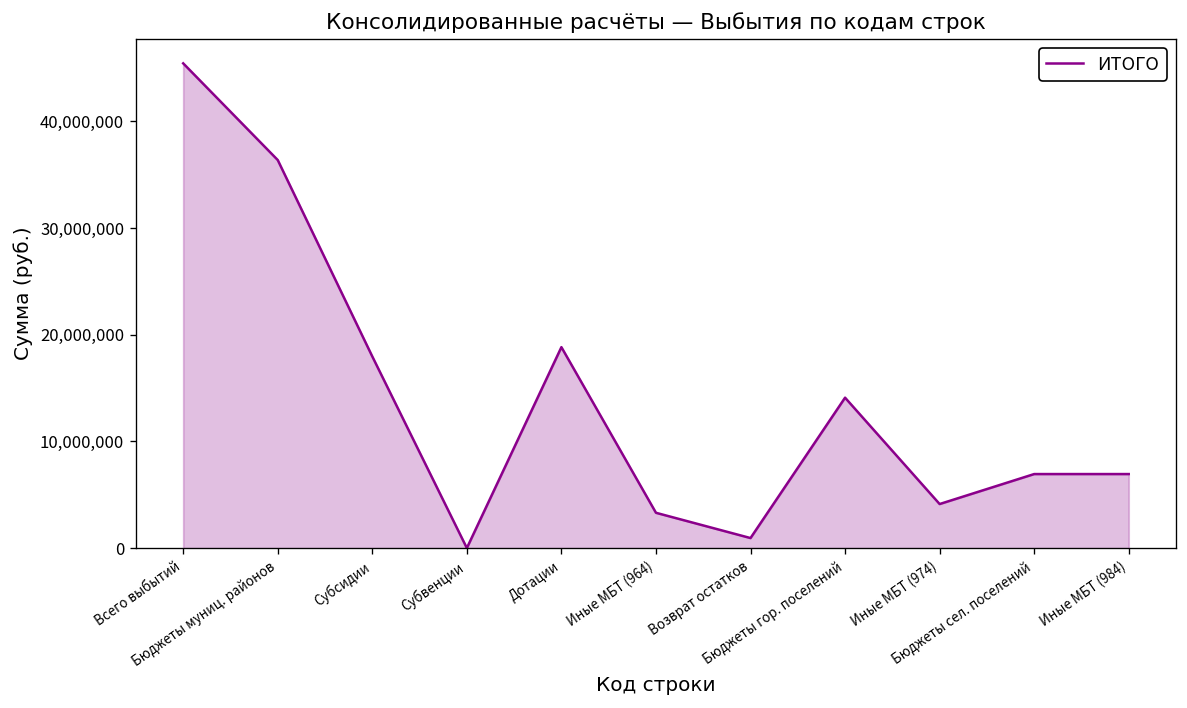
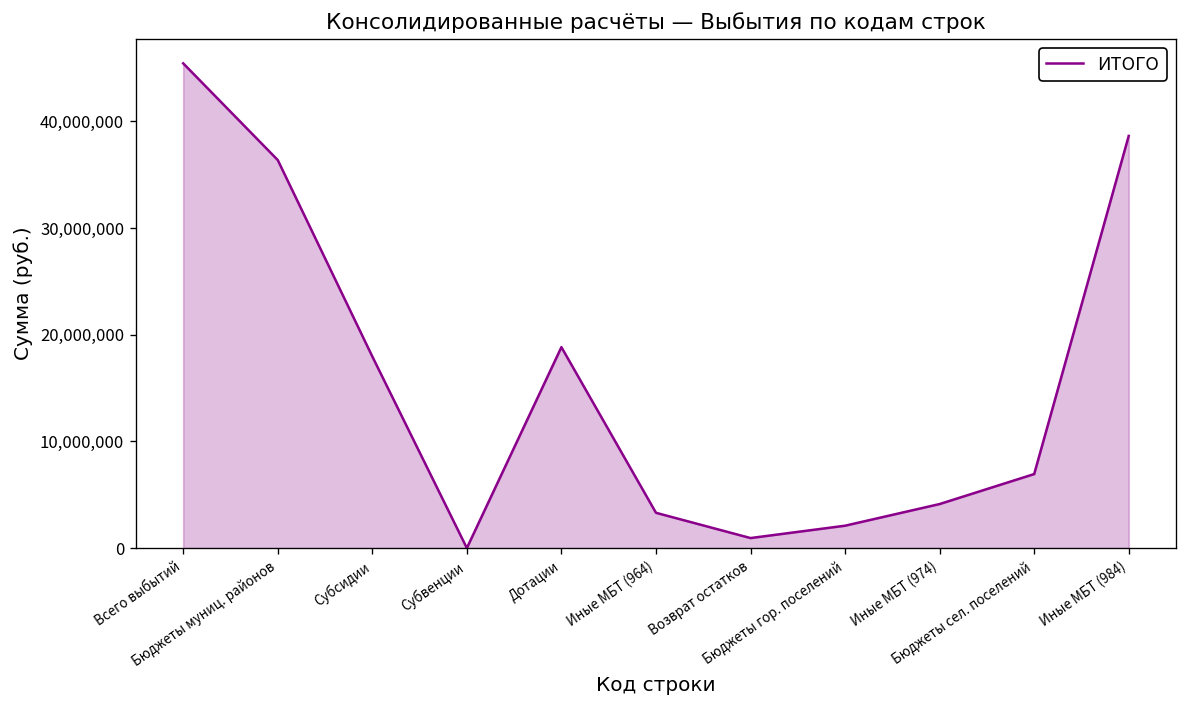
Бюджеты гор. поселений: 14,000,000 -> 2,000,000
Иные МБТ (984): 7,000,000 -> 39,000,000
